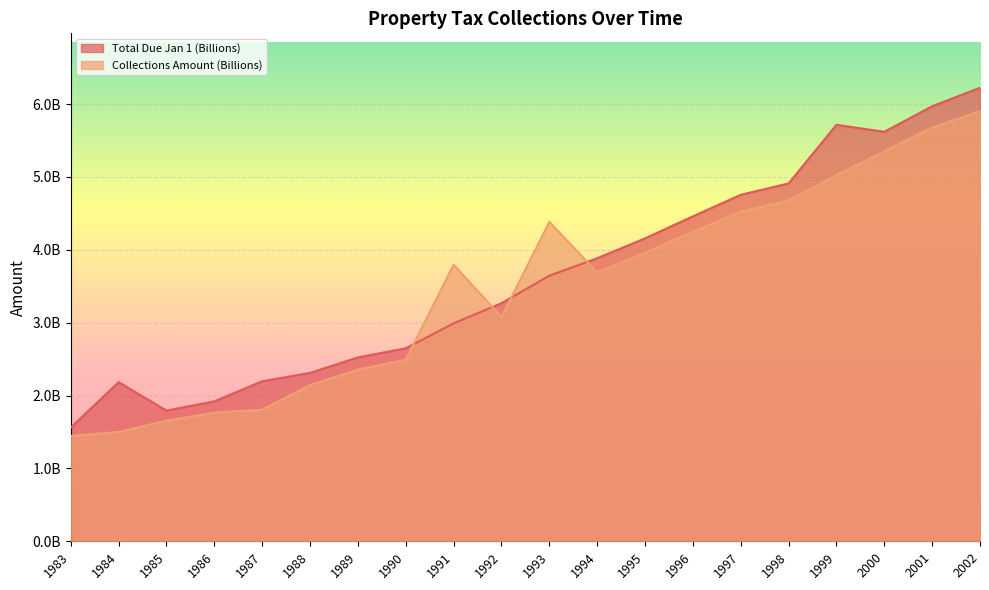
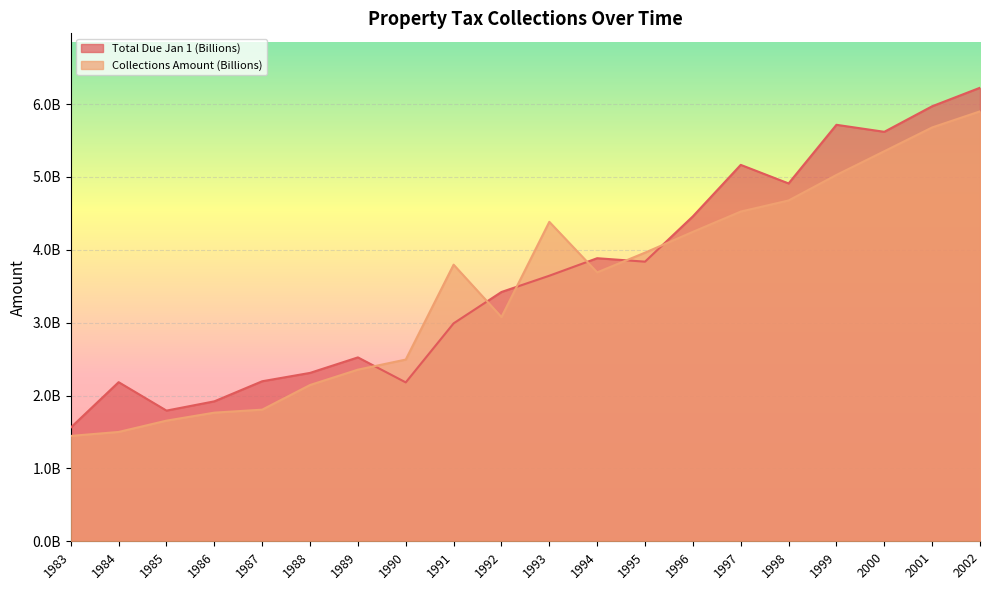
Total Due Jan 1 (Billions), 1990: 2600000000 -> 2200000000
Total Due Jan 1 (Billions), 1992: 3300000000 -> 3400000000
Total Due Jan 1 (Billions), 1995: 4200000000 -> 3800000000
Total Due Jan 1 (Billions), 1997: 4800000000 -> 5200000000
